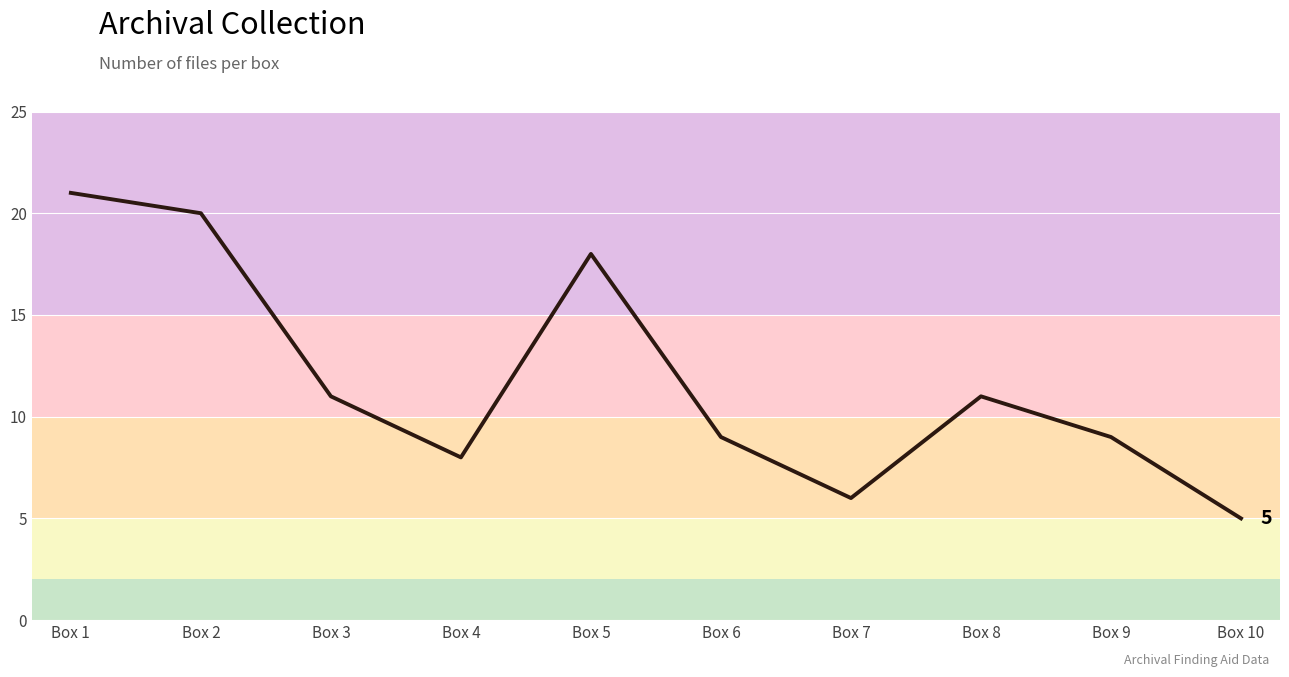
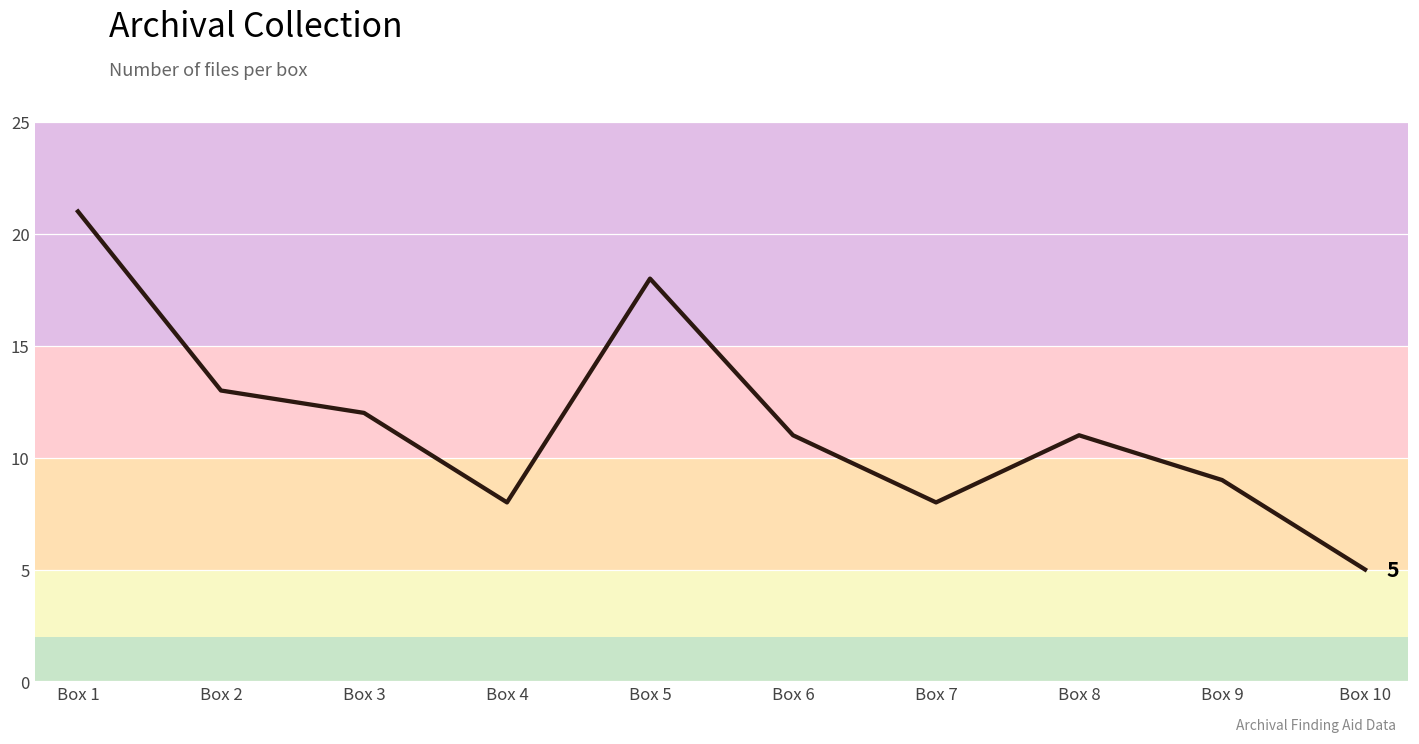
Box 2: 20 -> 13
Box 3: 11 -> 12
Box 6: 9 -> 11
Box 7: 6 -> 8
